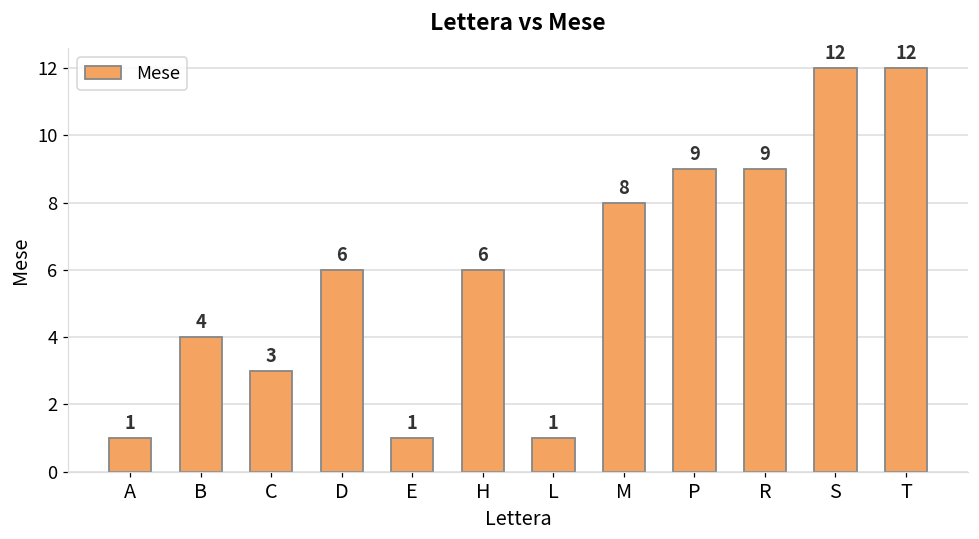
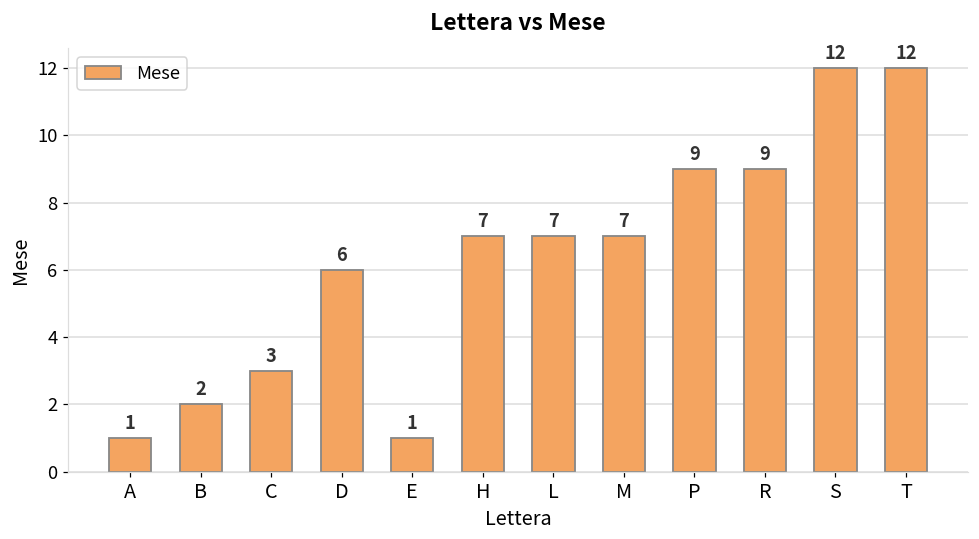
B: 4 -> 2
H: 6 -> 7
L: 1 -> 7
M: 8 -> 7
